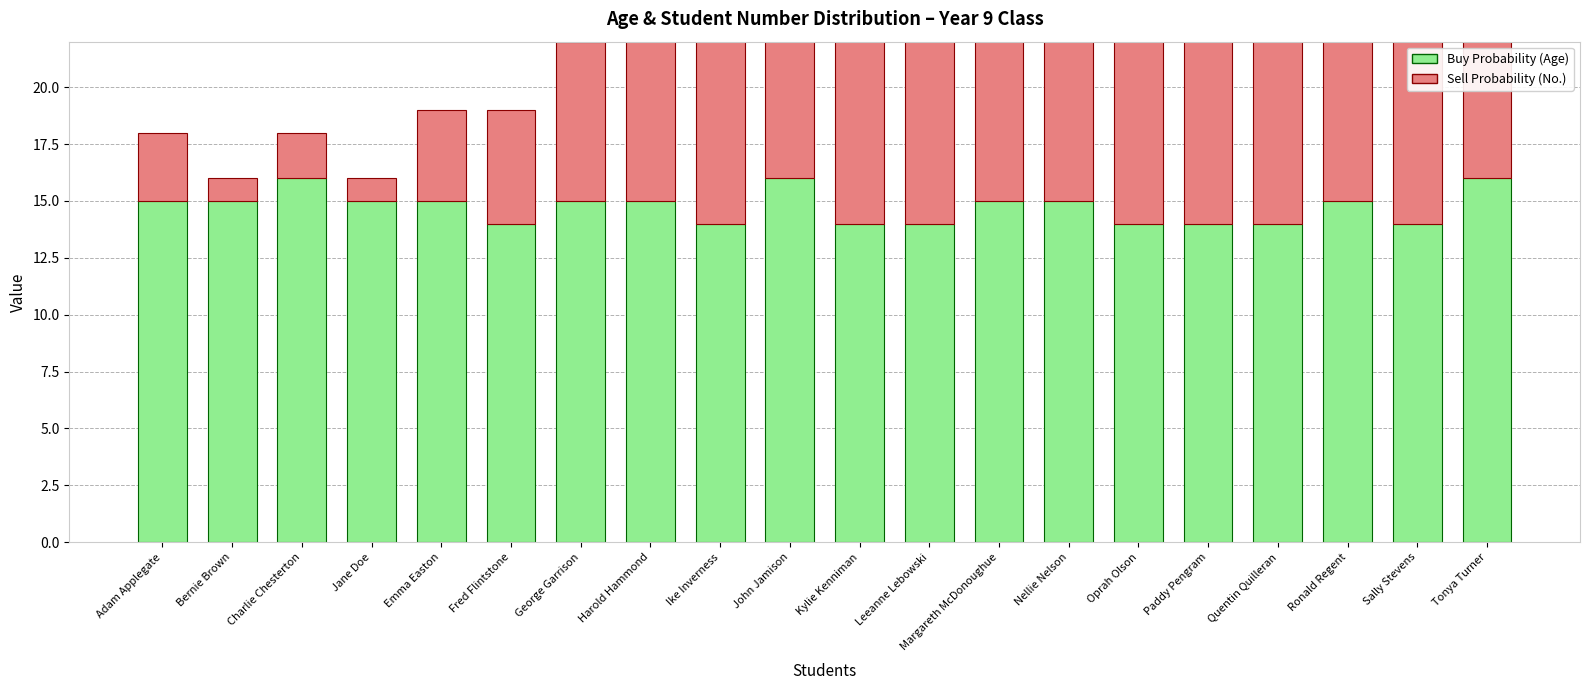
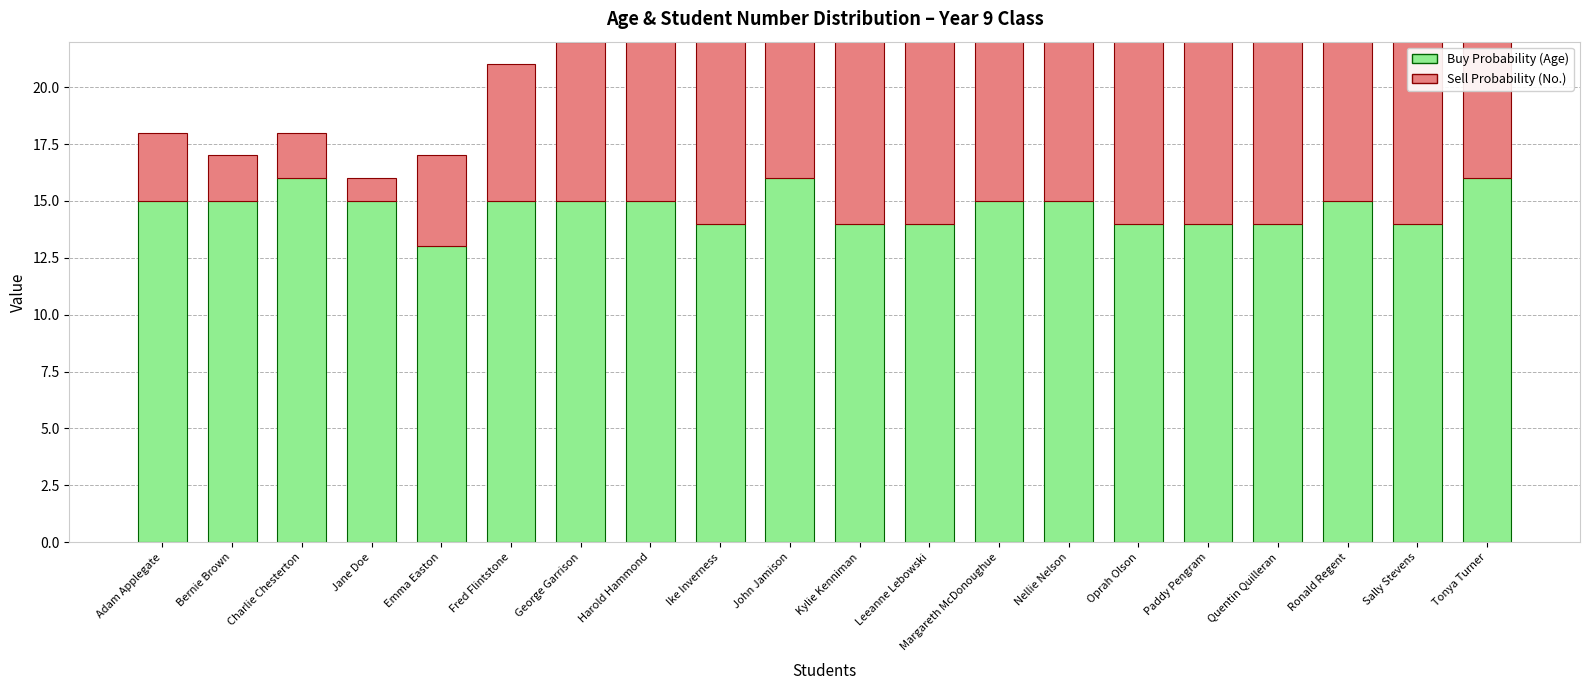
Sell Probability (No.), Bernie Brown: 1 -> 2
Buy Probability (Age), Emma Easton: 15 -> 13
Buy Probability (Age), Fred Flintstone: 14 -> 15
Sell Probability (No.), Fred Flintstone: 5 -> 6
